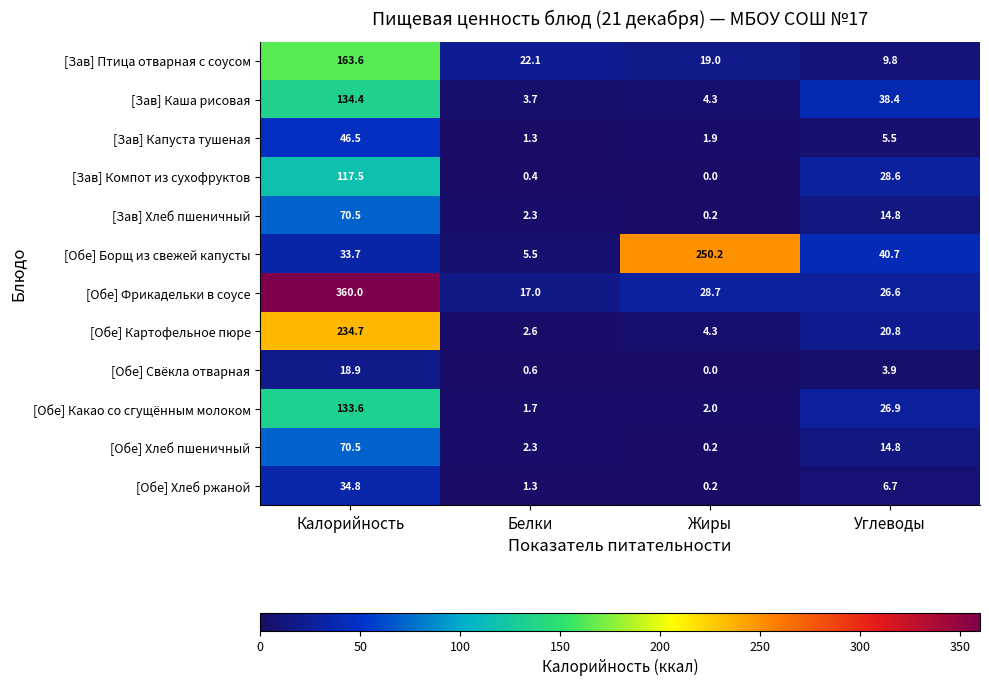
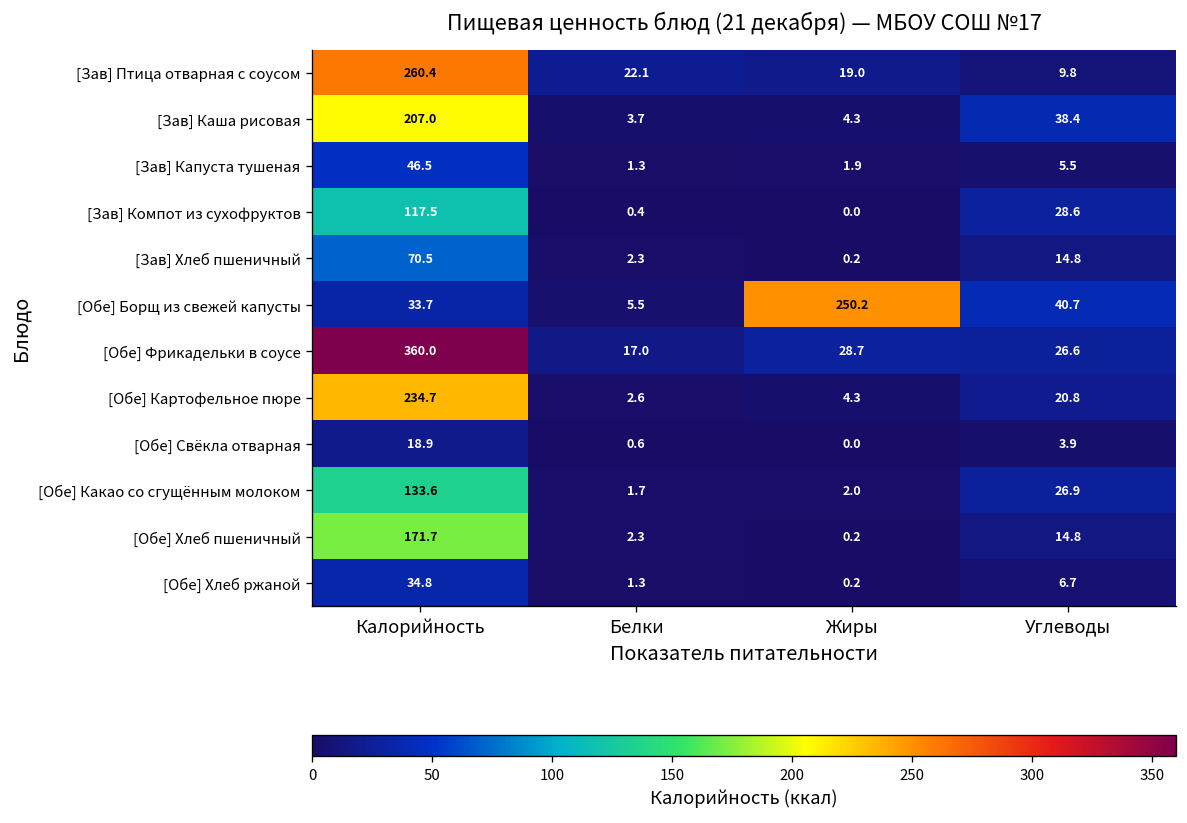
[Зав] Птица отварная с соусом, Калорийность: 163.6 -> 260.4
[Зав] Каша рисовая, Калорийность: 134.4 -> 207.0
[Обе] Хлеб пшеничный, Калорийность: 70.5 -> 171.7
